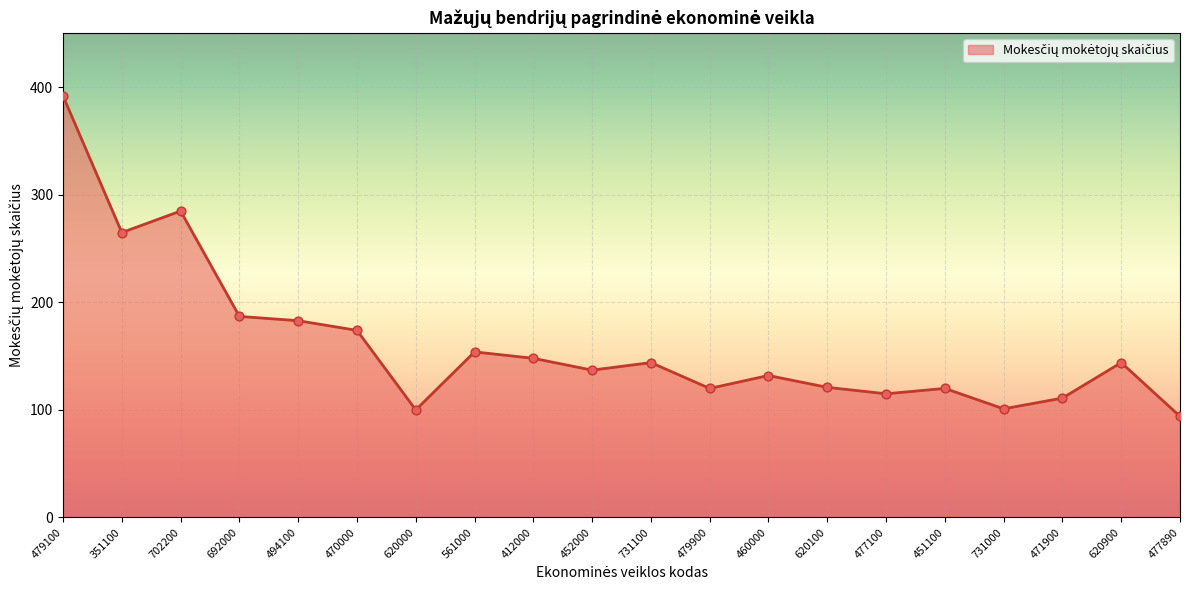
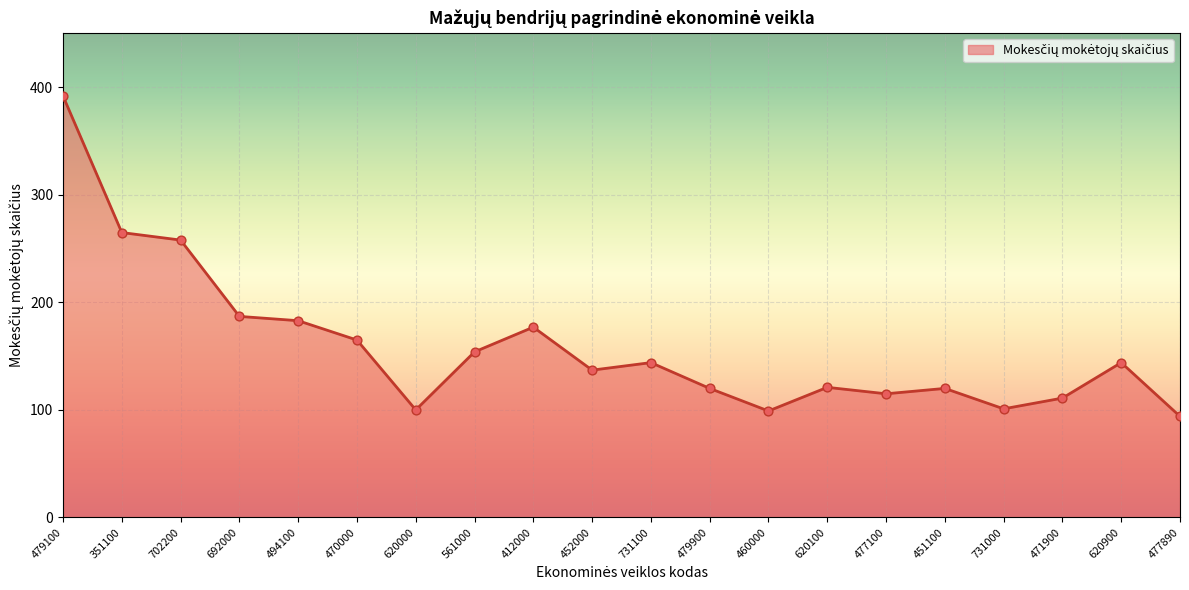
702200: 285 -> 258
470000: 174 -> 165
412000: 148 -> 177
460000: 132 -> 99
